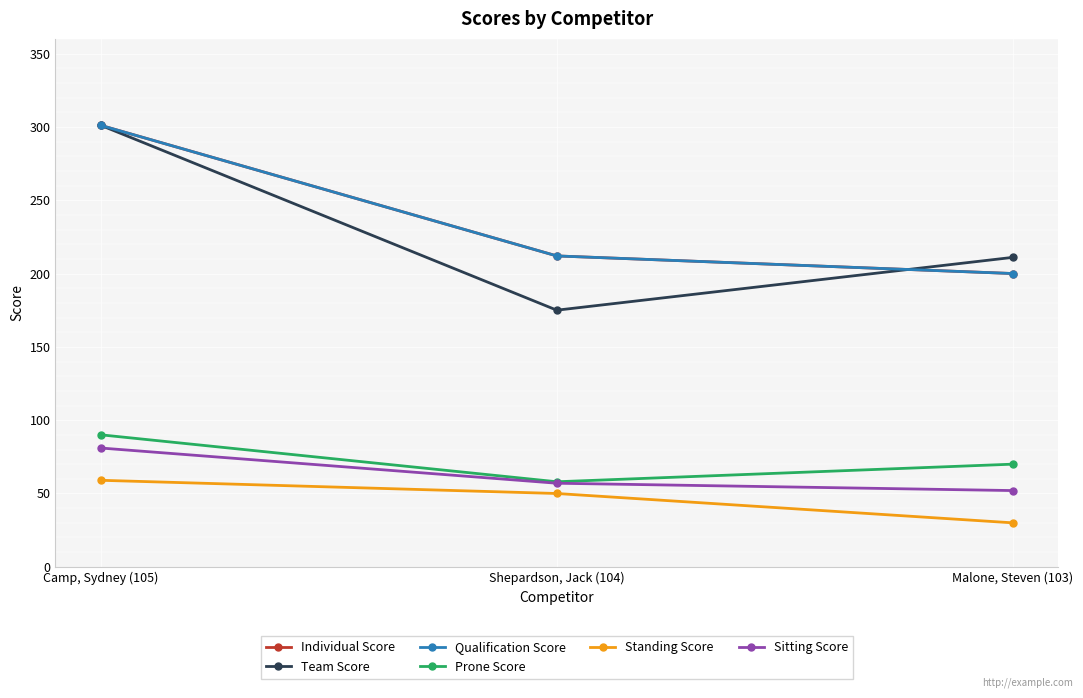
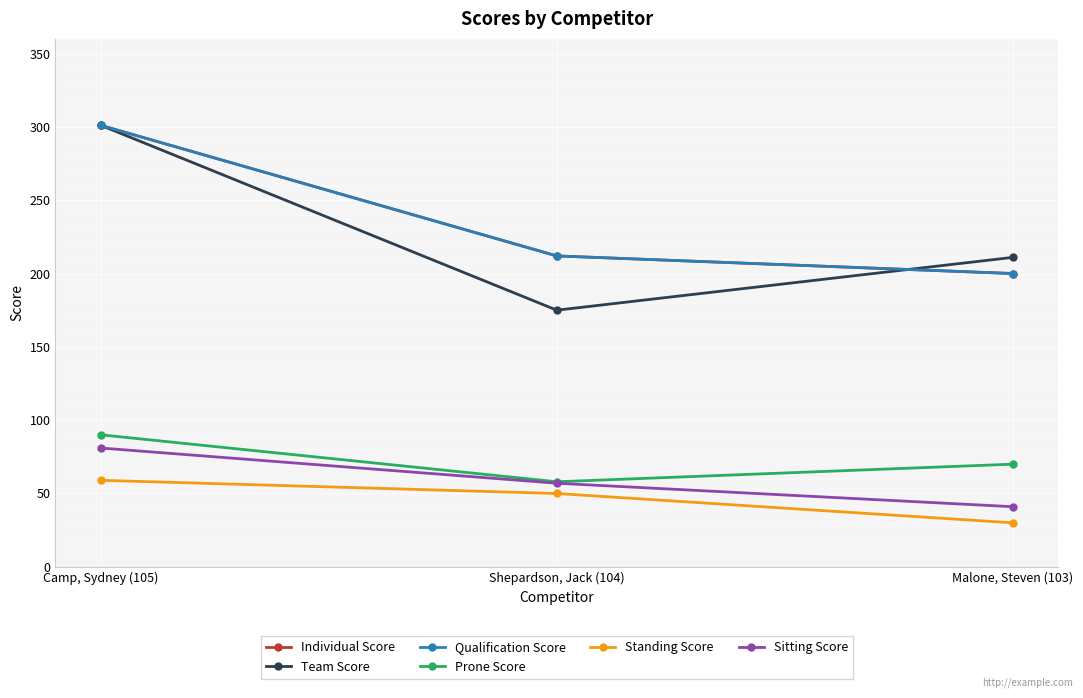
Sitting Score, Malone, Steven (103): 52 -> 41
